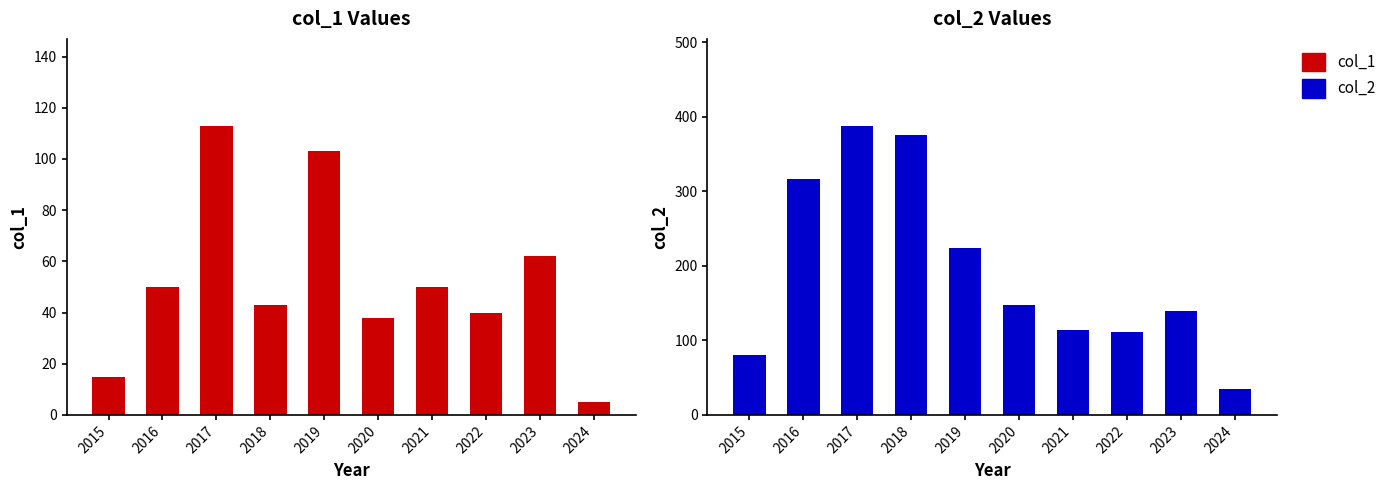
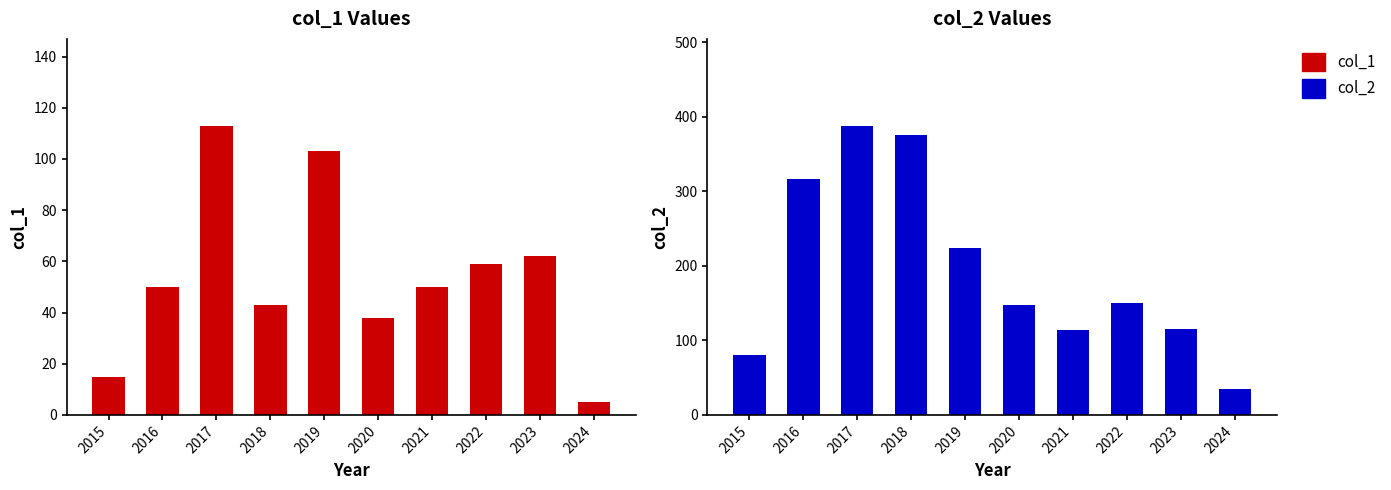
col_1 Values, 2022: 40 -> 59
col_2 Values, 2022: 110 -> 150
col_2 Values, 2023: 140 -> 120
